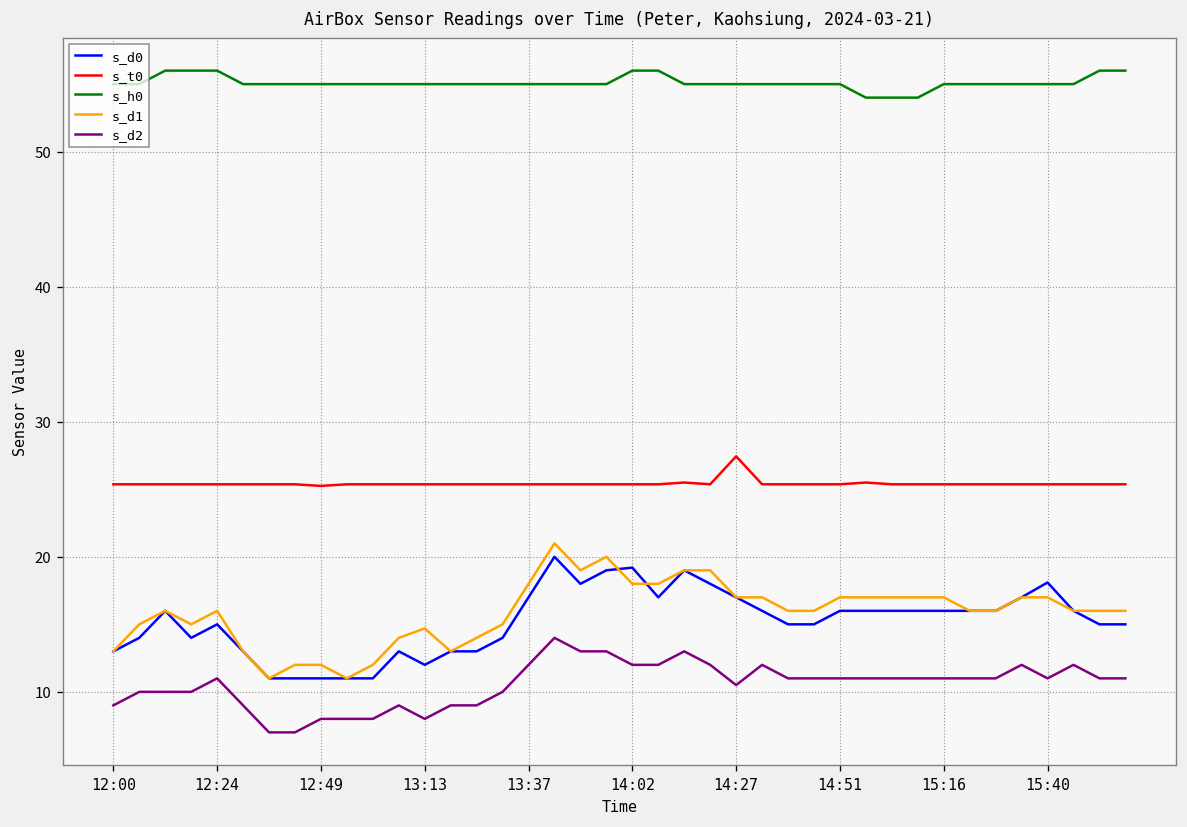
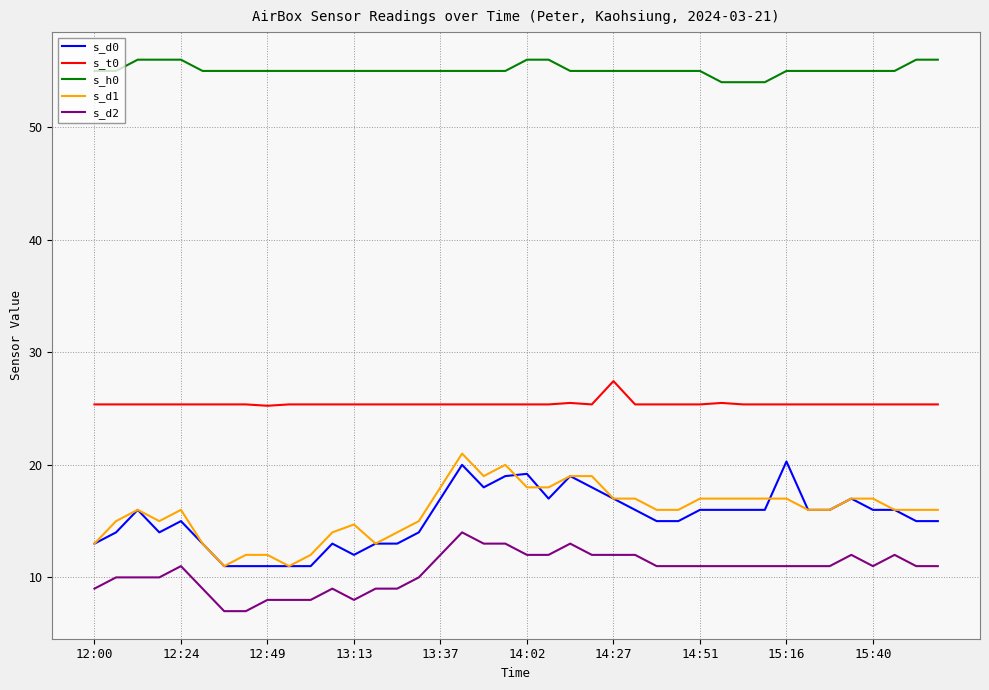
s_d2, 14:27: 10.5 -> 12.0
s_d0, 15:16: 16.0 -> 20.3
s_d0, 15:40: 18.1 -> 16.0
